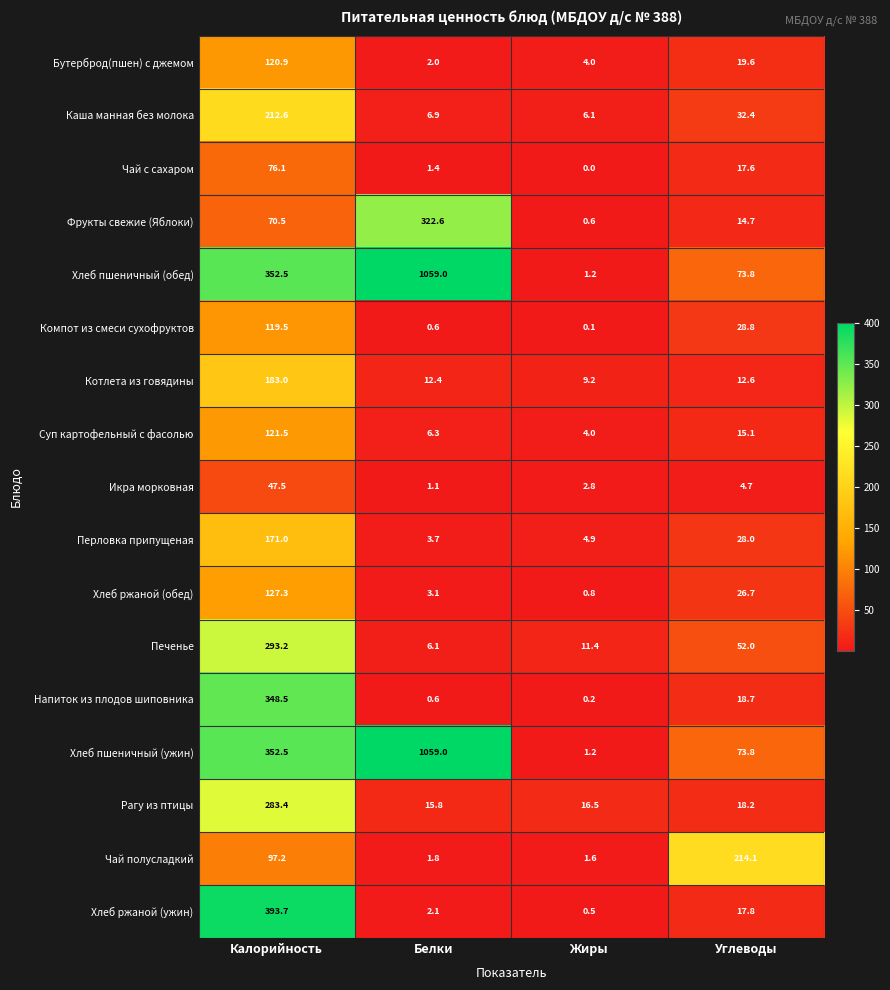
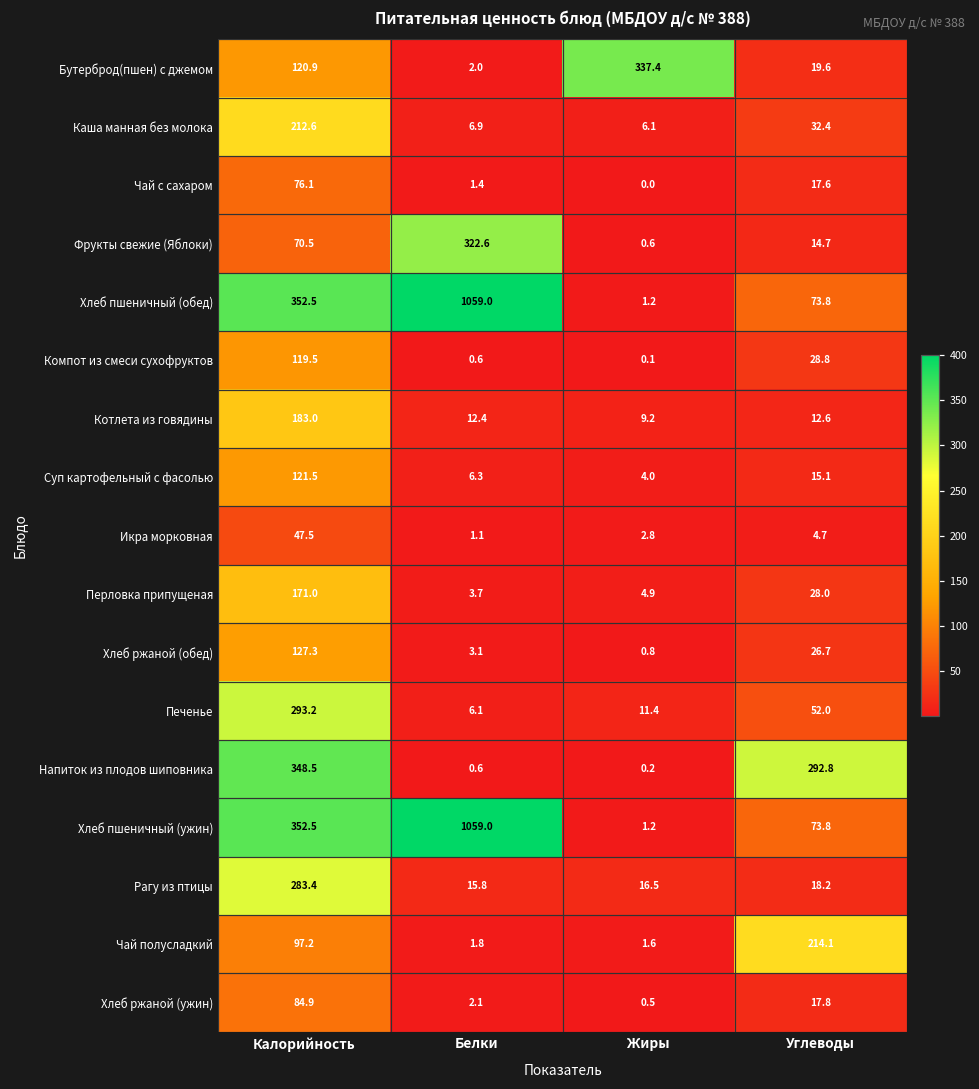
Бутерброд(пшен) с джемом, Жиры: 4.0 -> 337.4
Напиток из плодов шиповника, Углеводы: 18.7 -> 292.8
Хлеб ржаной (ужин), Калорийность: 393.7 -> 84.9
